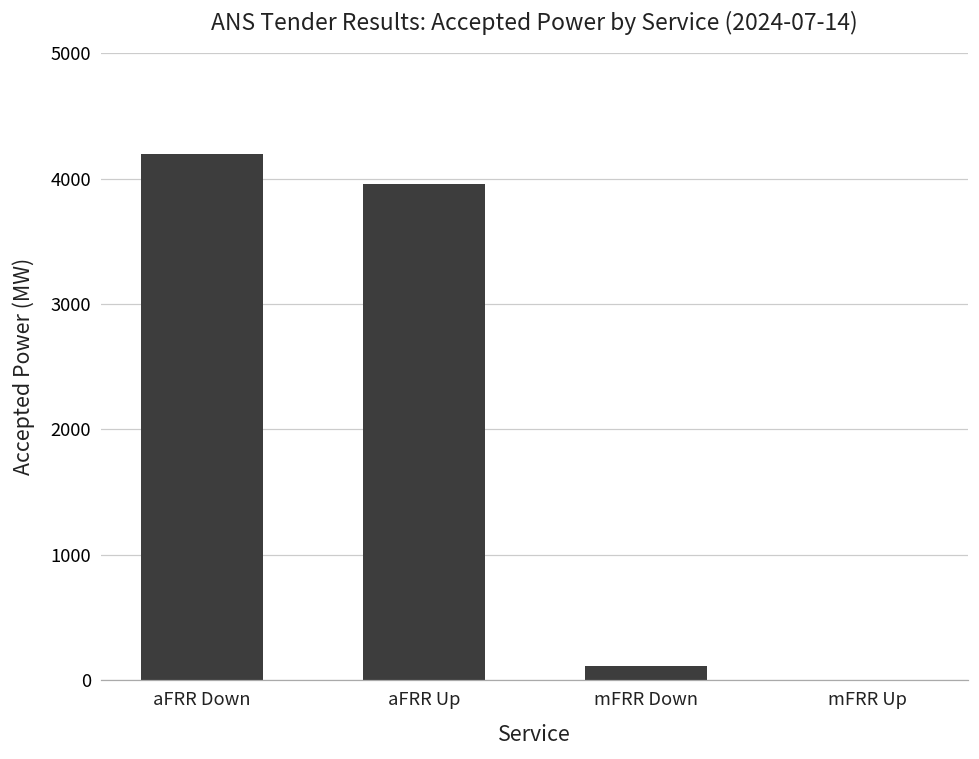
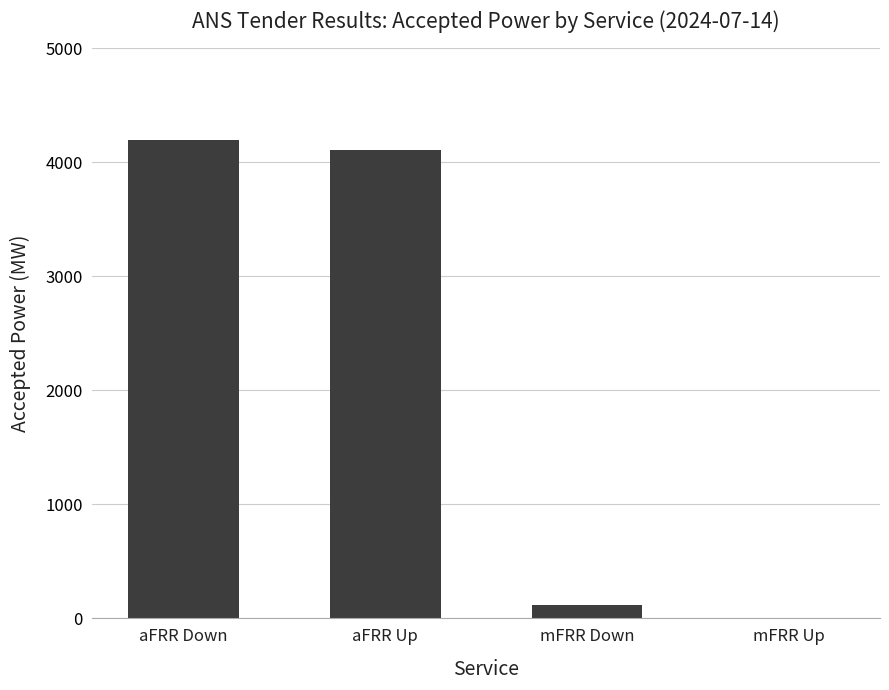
aFRR Up: 3960 -> 4110
